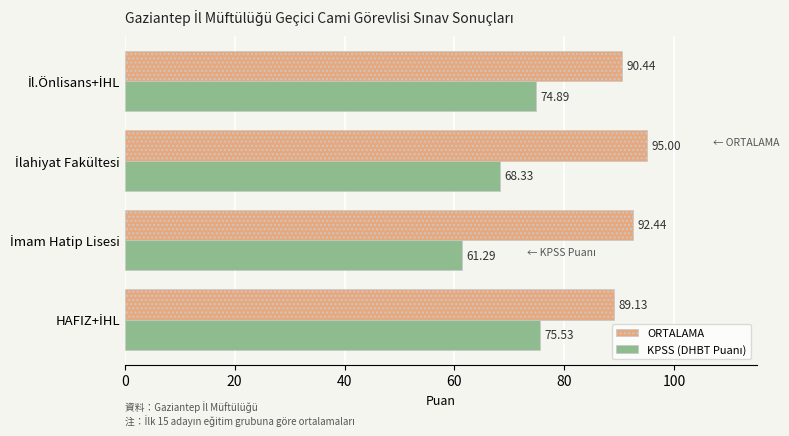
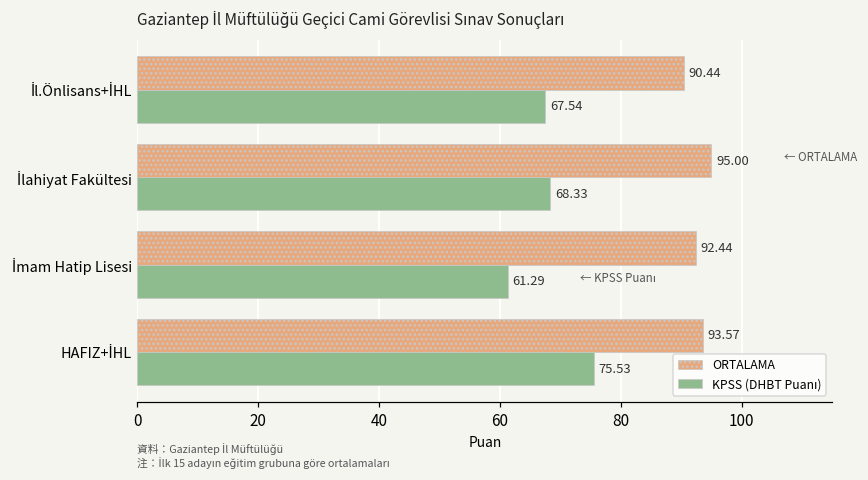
KPSS (DHBT Puanı), İl.Önlisans+İHL: 74.89 -> 67.54
ORTALAMA, HAFIZ+İHL: 89.13 -> 93.57
